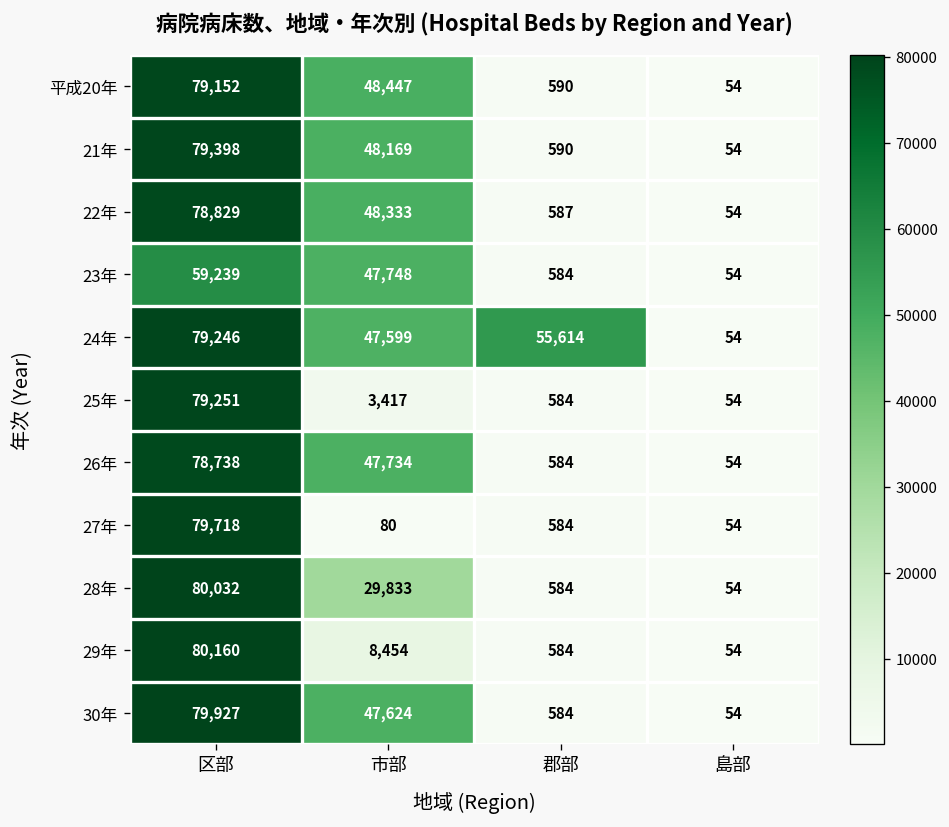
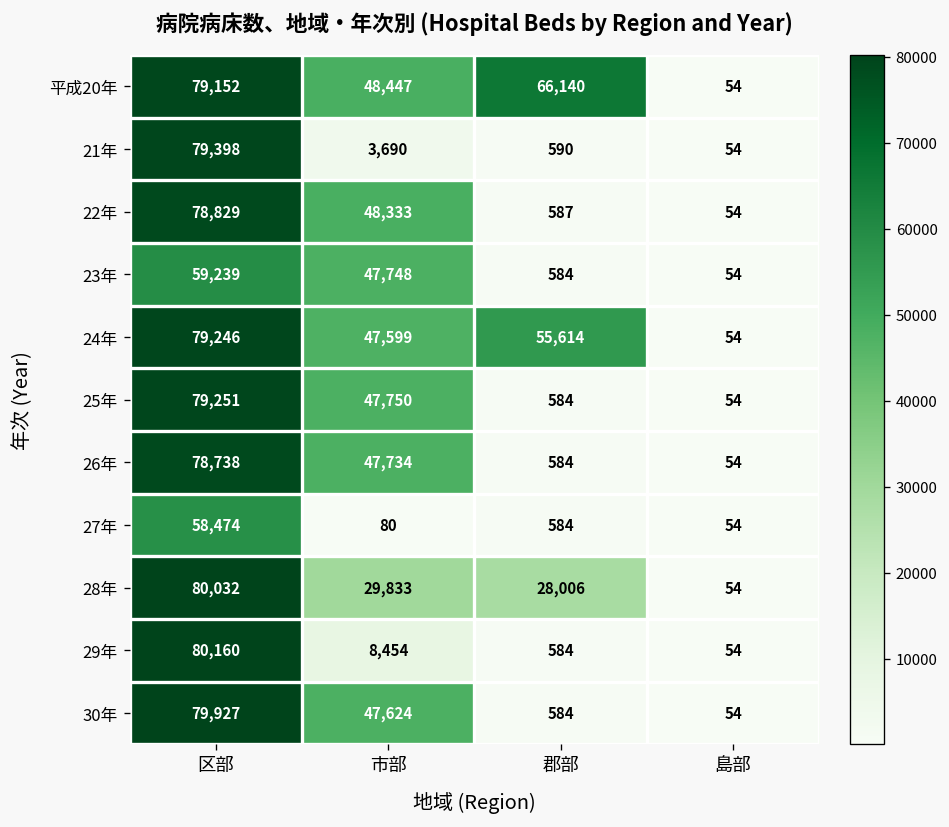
平成20年, 郡部: 590 -> 66,140
21年, 市部: 48,169 -> 3,690
25年, 市部: 3,417 -> 47,750
27年, 区部: 79,718 -> 58,474
28年, 郡部: 584 -> 28,006
